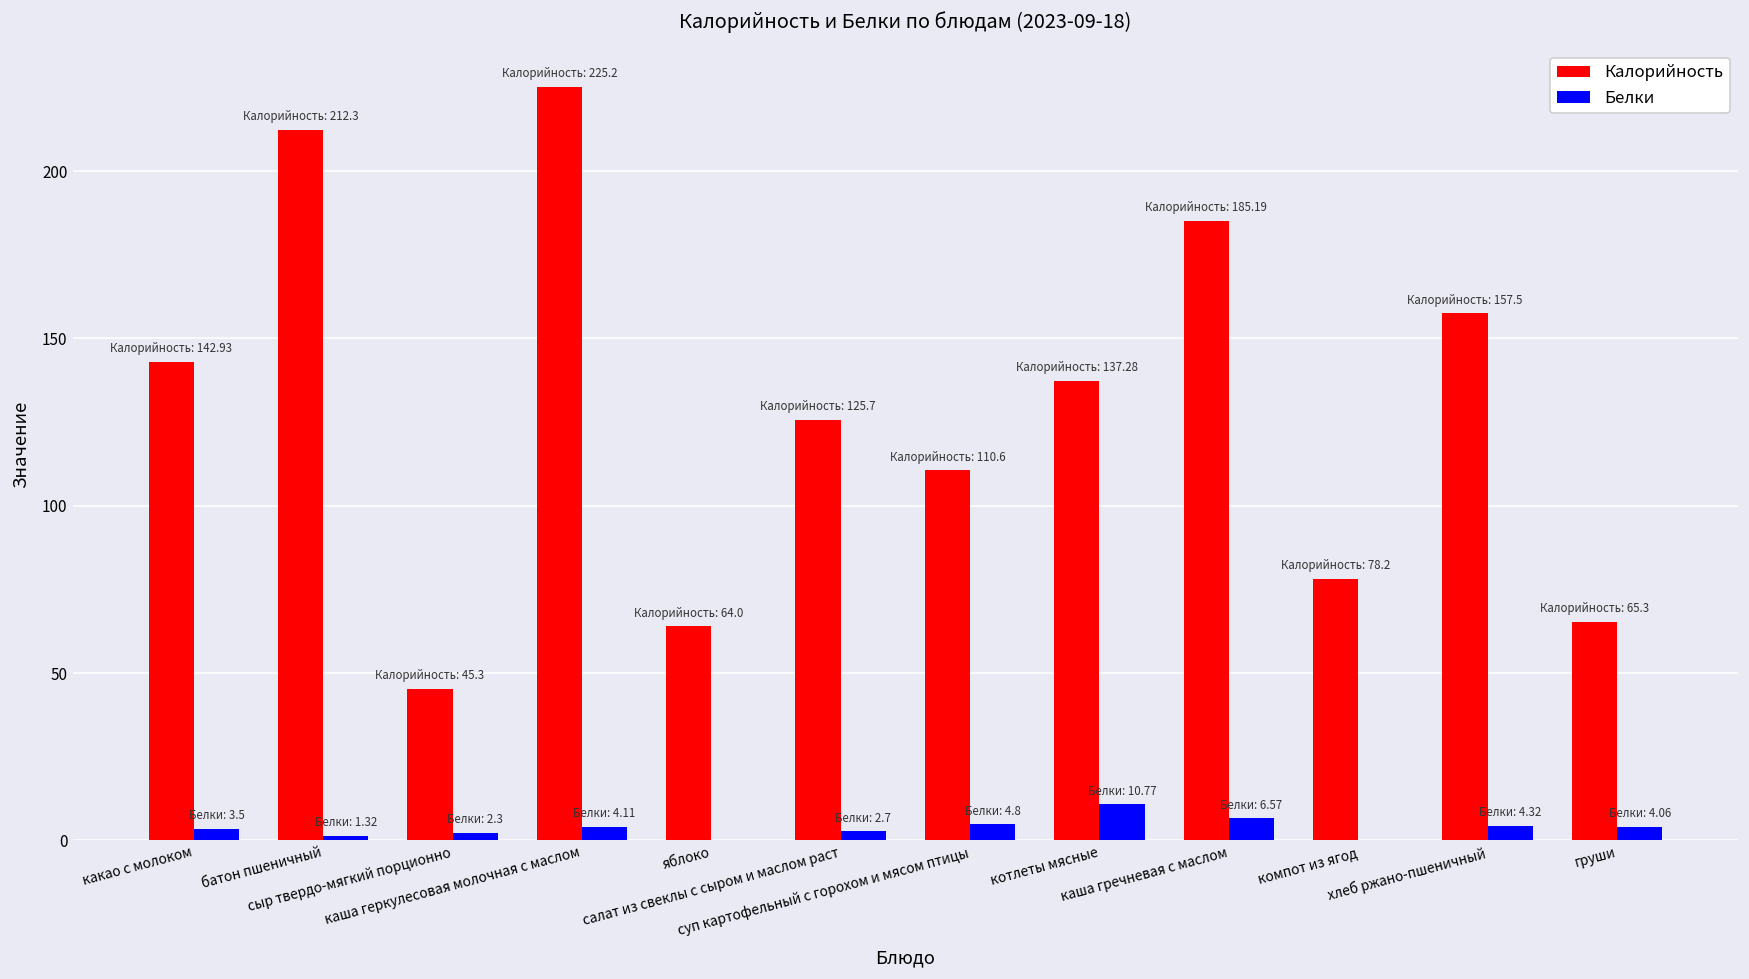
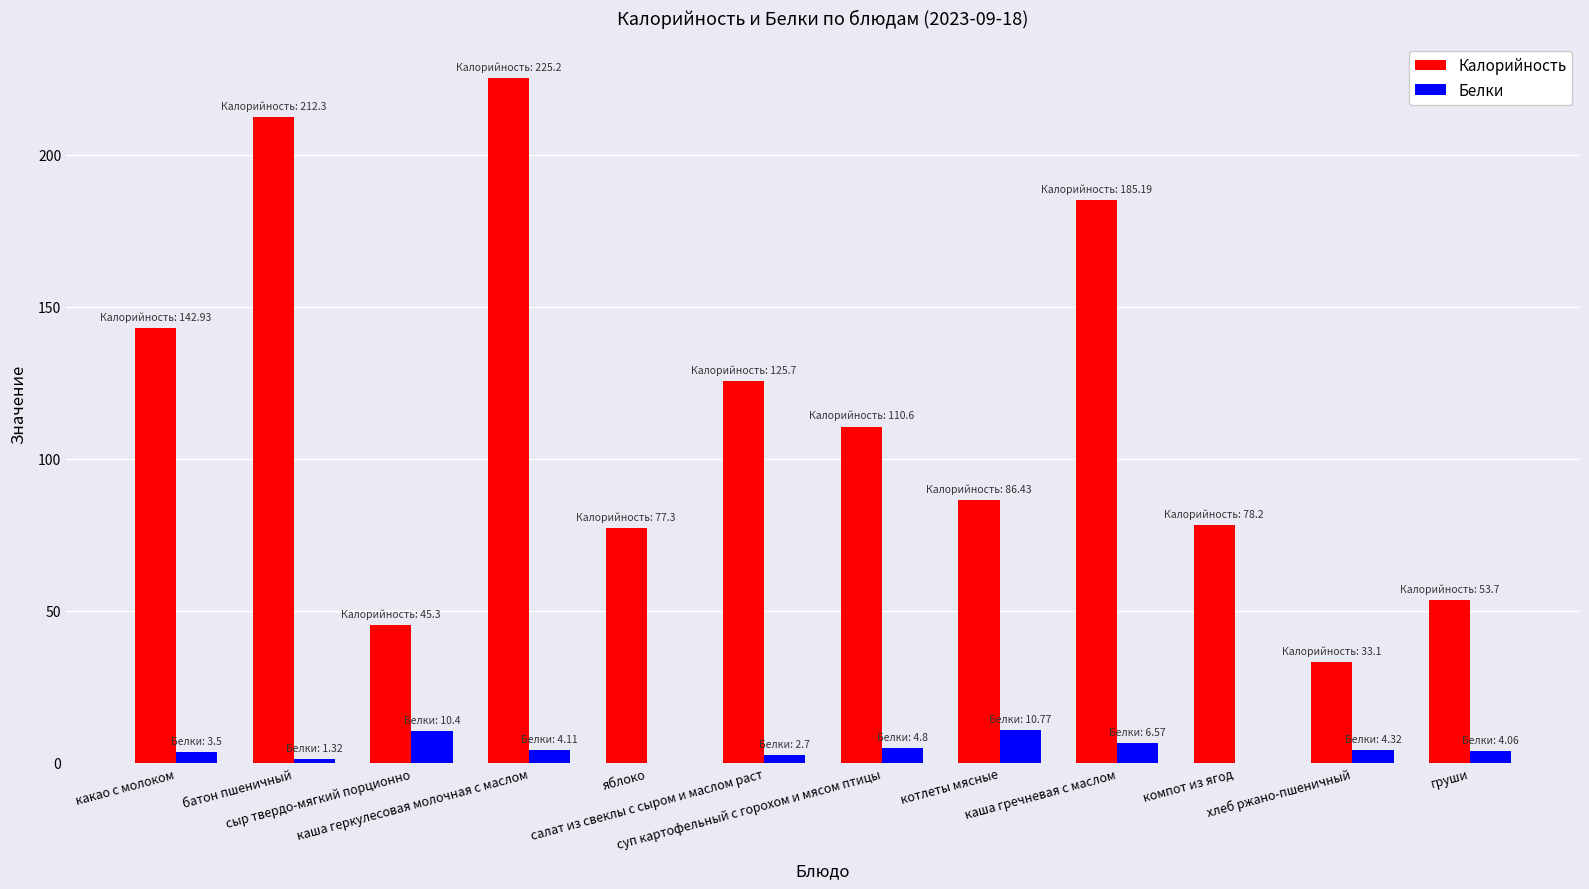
Белки, сыр твердо-мягкий порционно: 2.3 -> 10.4
Калорийность, яблоко: 64.0 -> 77.3
Калорийность, котлеты мясные: 137.28 -> 86.43
Калорийность, хлеб ржано-пшеничный: 157.5 -> 33.1
Калорийность, груши: 65.3 -> 53.7
